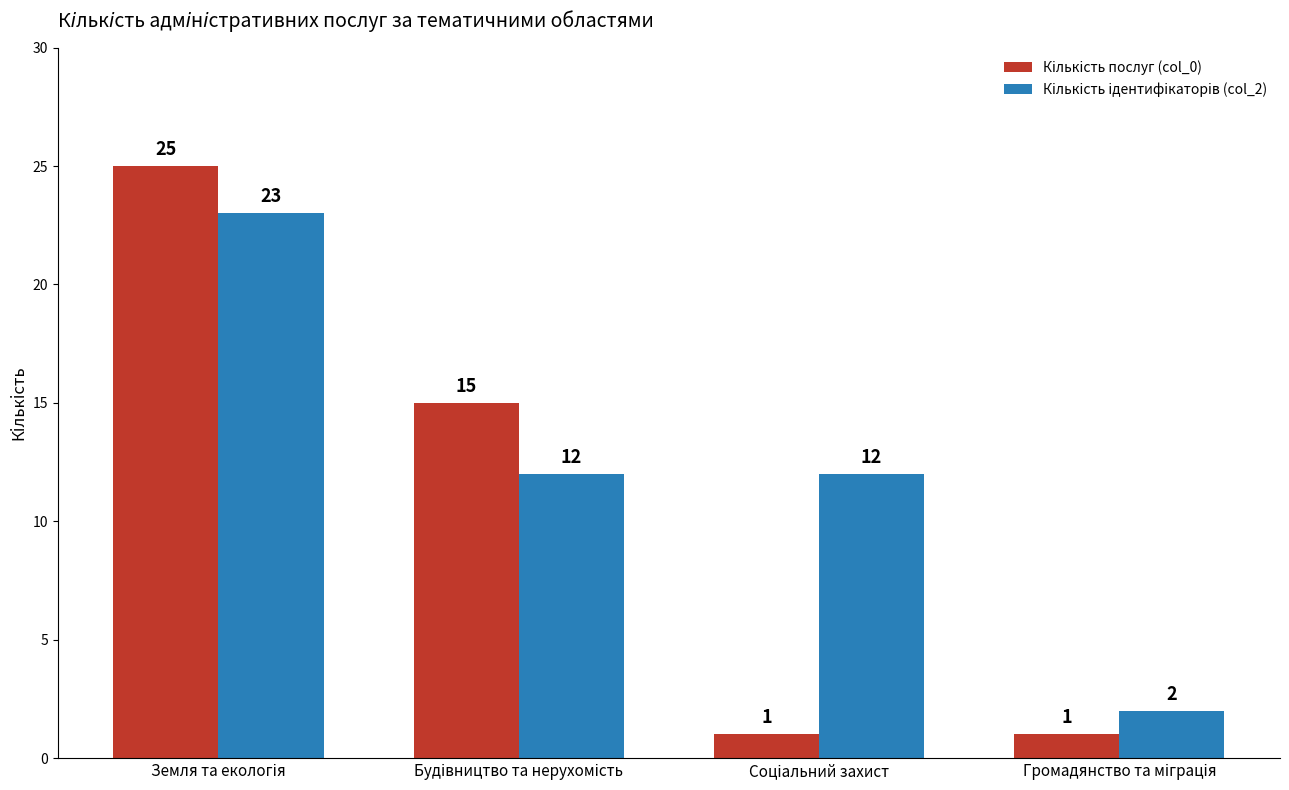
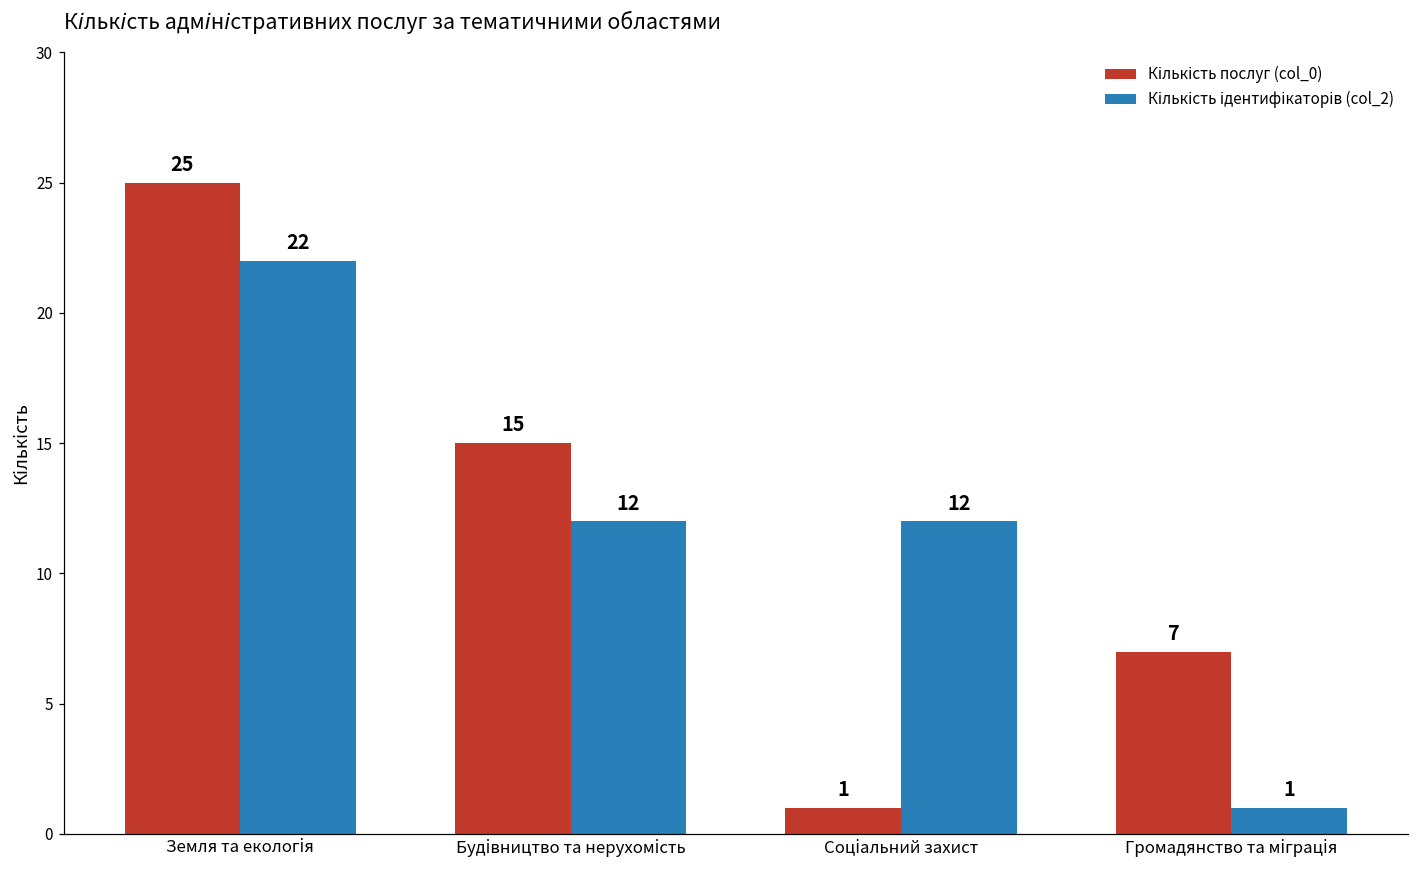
Кількість ідентифікаторів (col_2), Земля та екологія: 23 -> 22
Кількість послуг (col_0), Громадянство та міграція: 1 -> 7
Кількість ідентифікаторів (col_2), Громадянство та міграція: 2 -> 1
